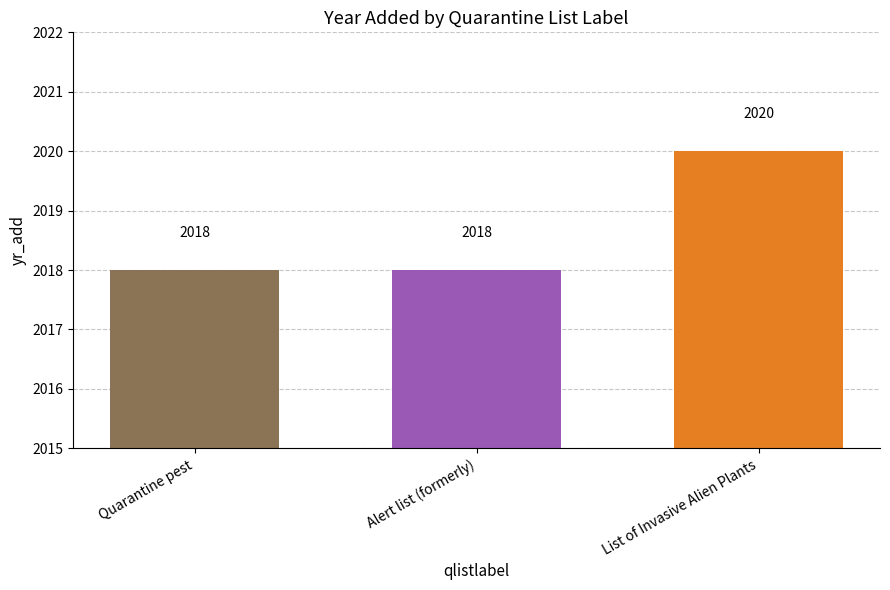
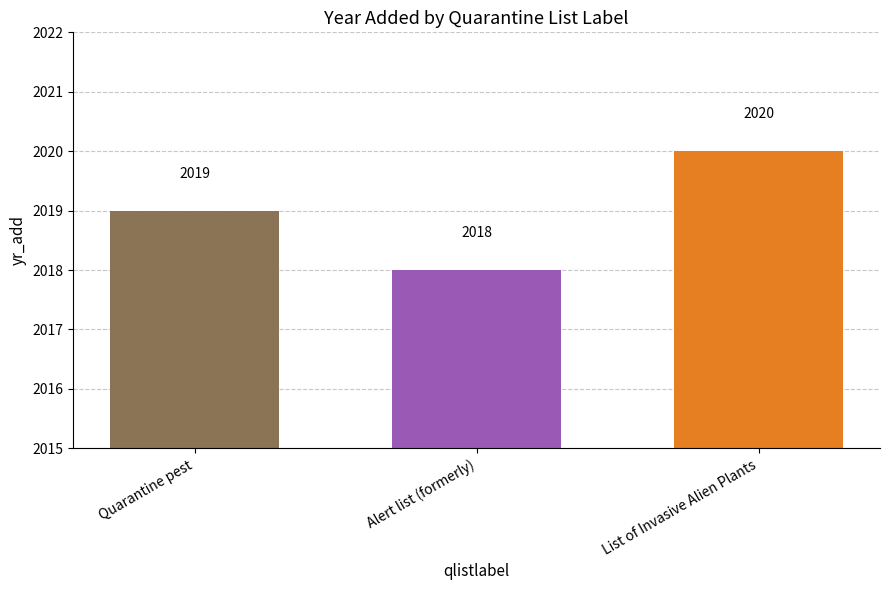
Quarantine pest: 2018 -> 2019
